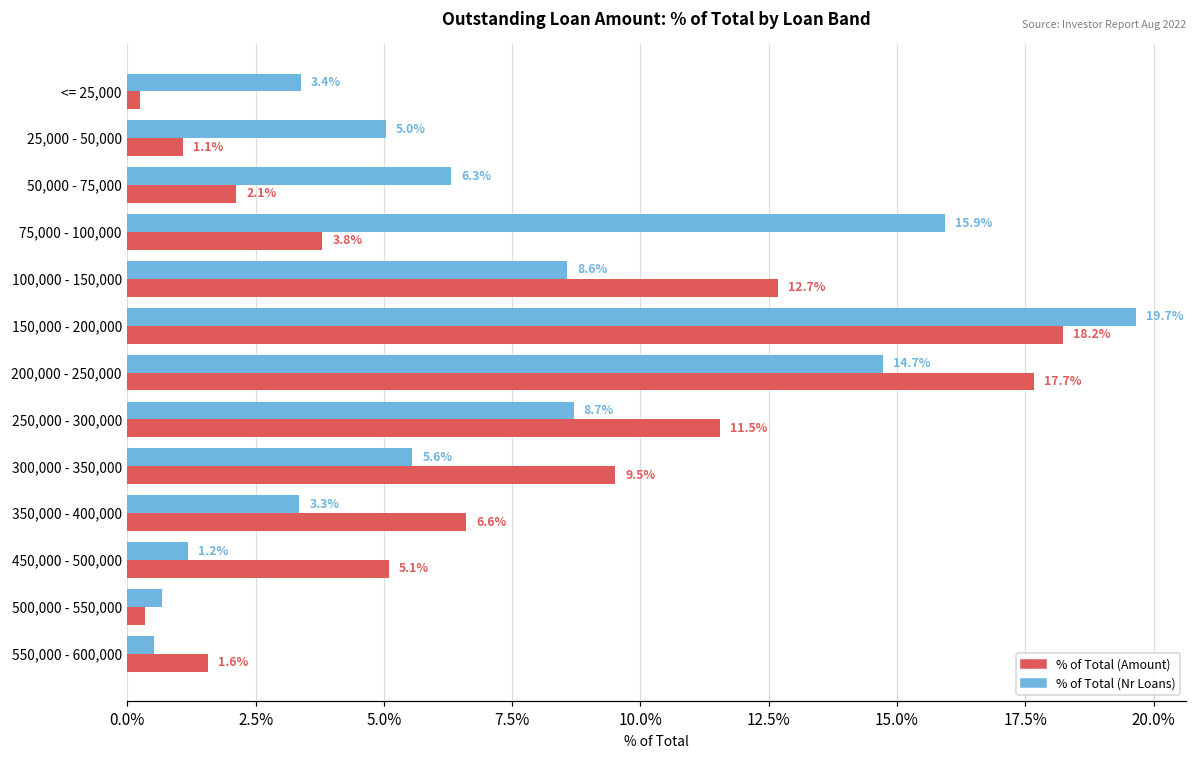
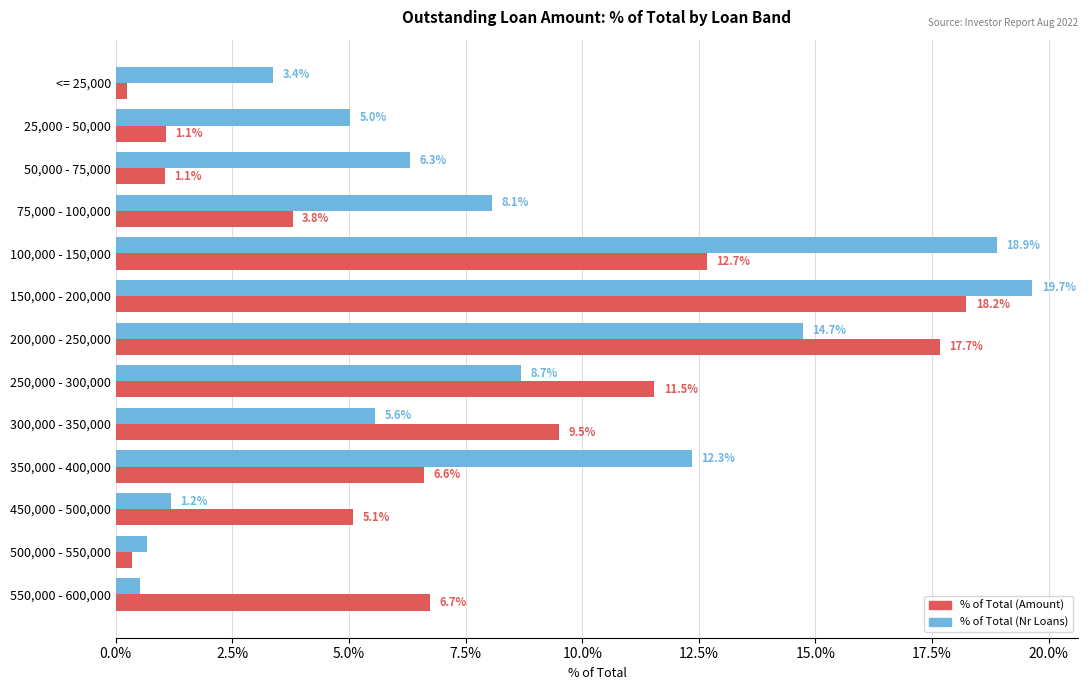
% of Total (Amount), 50,000 - 75,000: 2.1% -> 1.1%
% of Total (Nr Loans), 75,000 - 100,000: 15.9% -> 8.1%
% of Total (Nr Loans), 100,000 - 150,000: 8.6% -> 18.9%
% of Total (Nr Loans), 350,000 - 400,000: 3.3% -> 12.3%
% of Total (Amount), 550,000 - 600,000: 1.6% -> 6.7%
